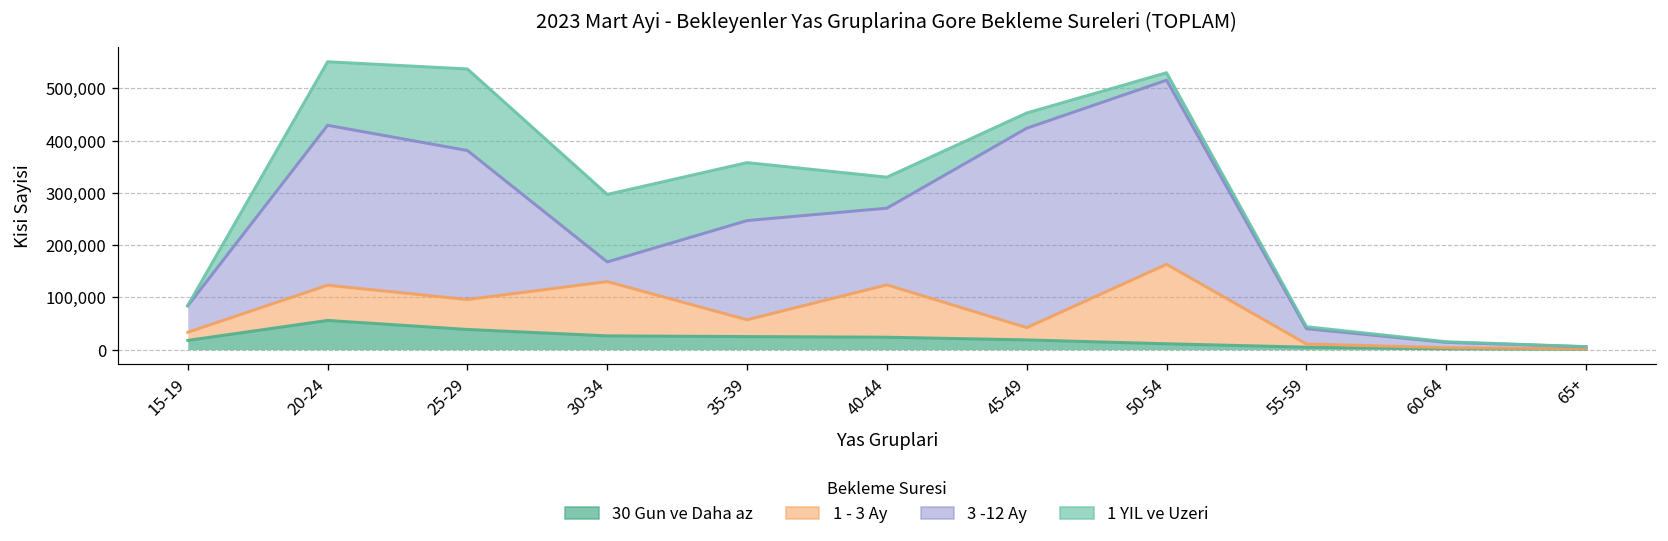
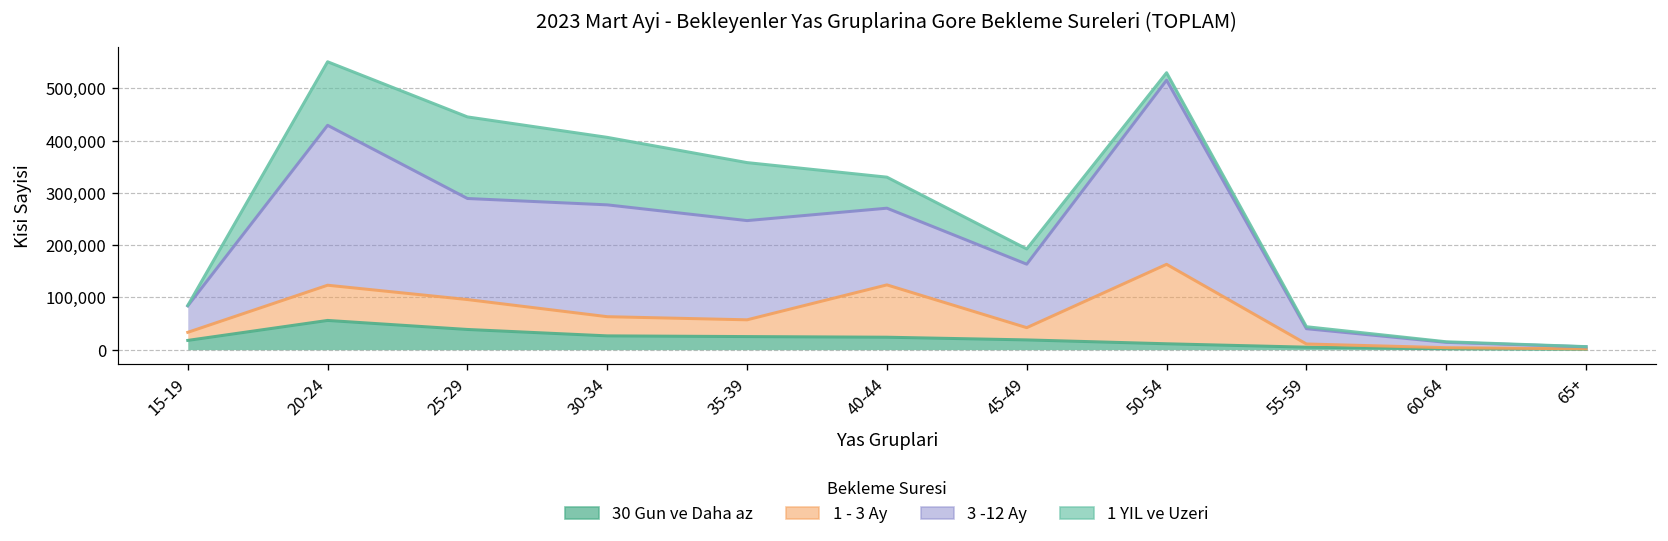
3 -12 Ay, 25-29: 290,000 -> 190,000
1 - 3 Ay, 30-34: 100,000 -> 40,000
3 -12 Ay, 30-34: 40,000 -> 210,000
3 -12 Ay, 45-49: 380,000 -> 120,000
